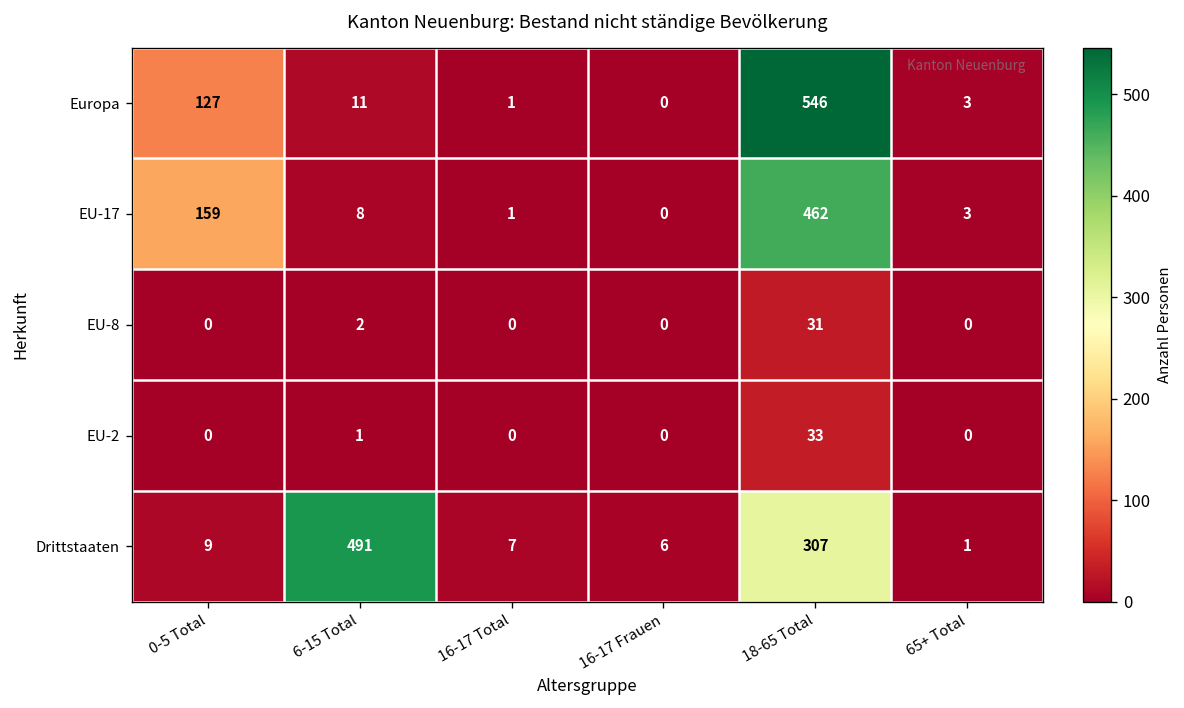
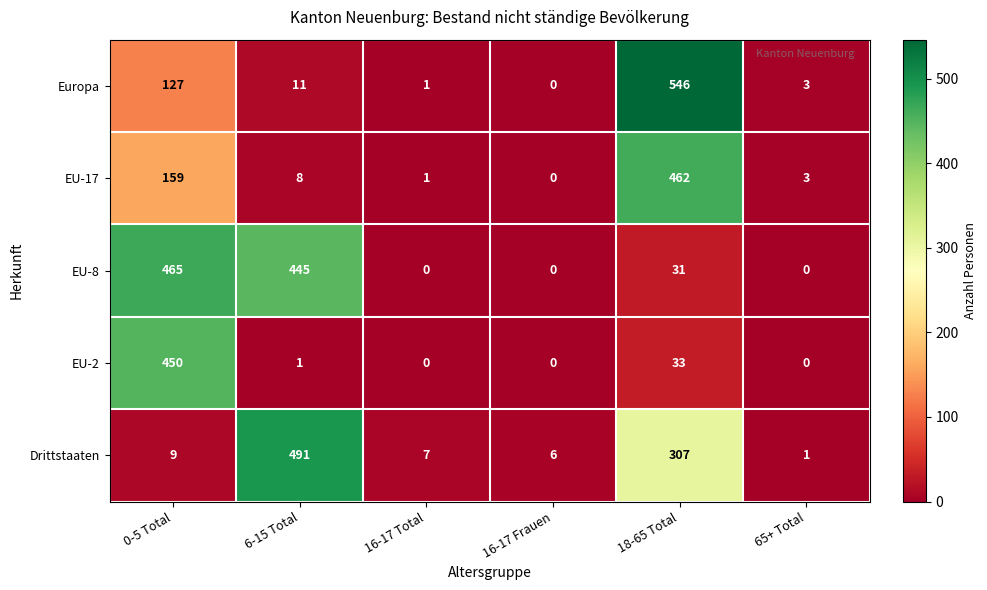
EU-8, 0-5 Total: 0 -> 465
EU-8, 6-15 Total: 2 -> 445
EU-2, 0-5 Total: 0 -> 450
